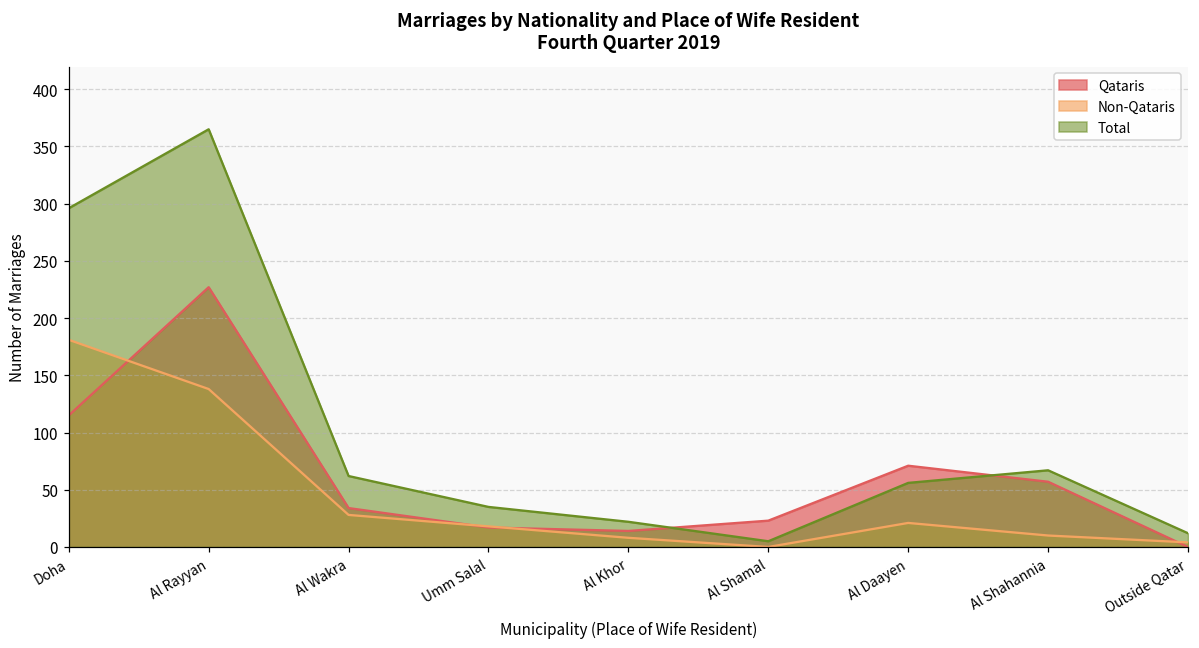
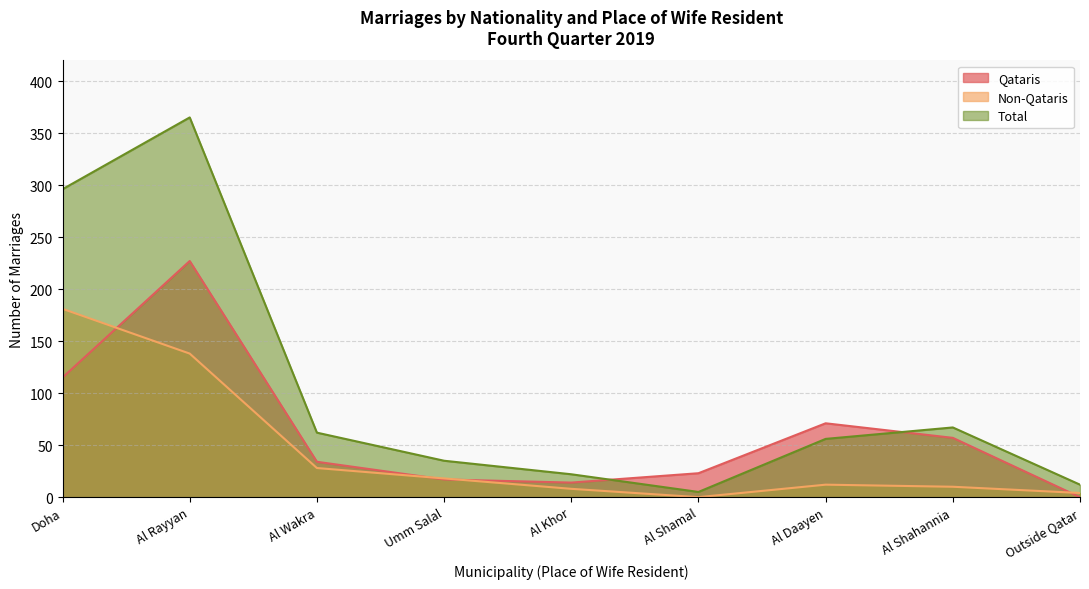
Non-Qataris, Al Daayen: 21 -> 12
